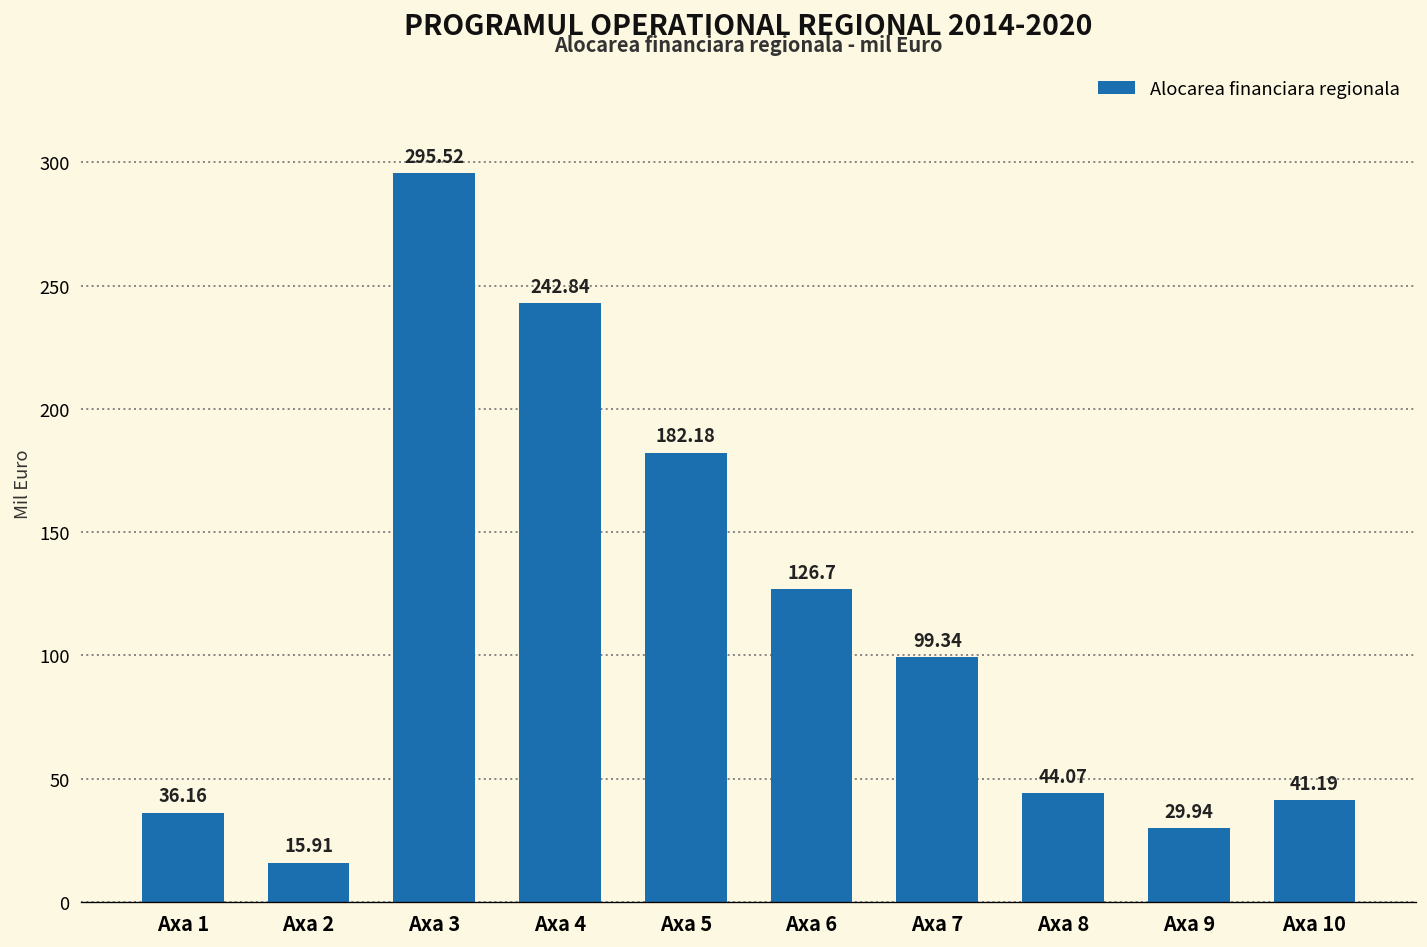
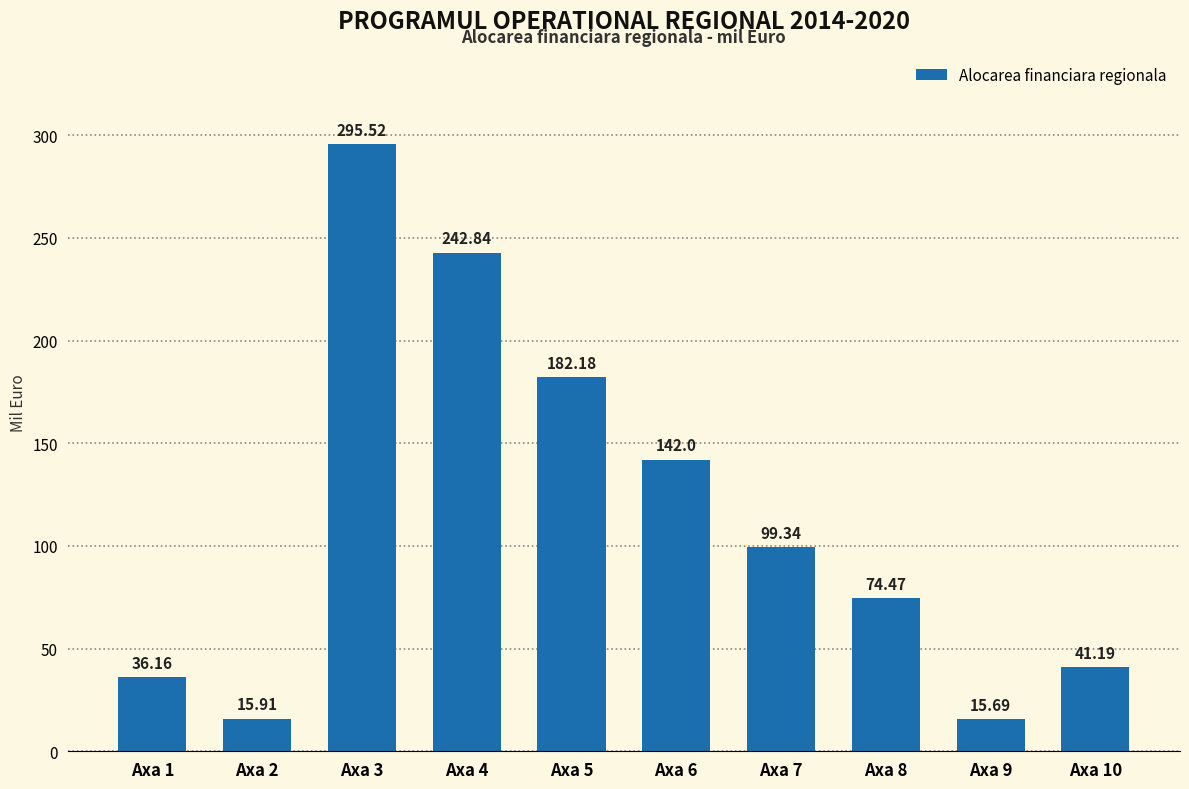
Axa 6: 126.7 -> 142.0
Axa 8: 44.07 -> 74.47
Axa 9: 29.94 -> 15.69
